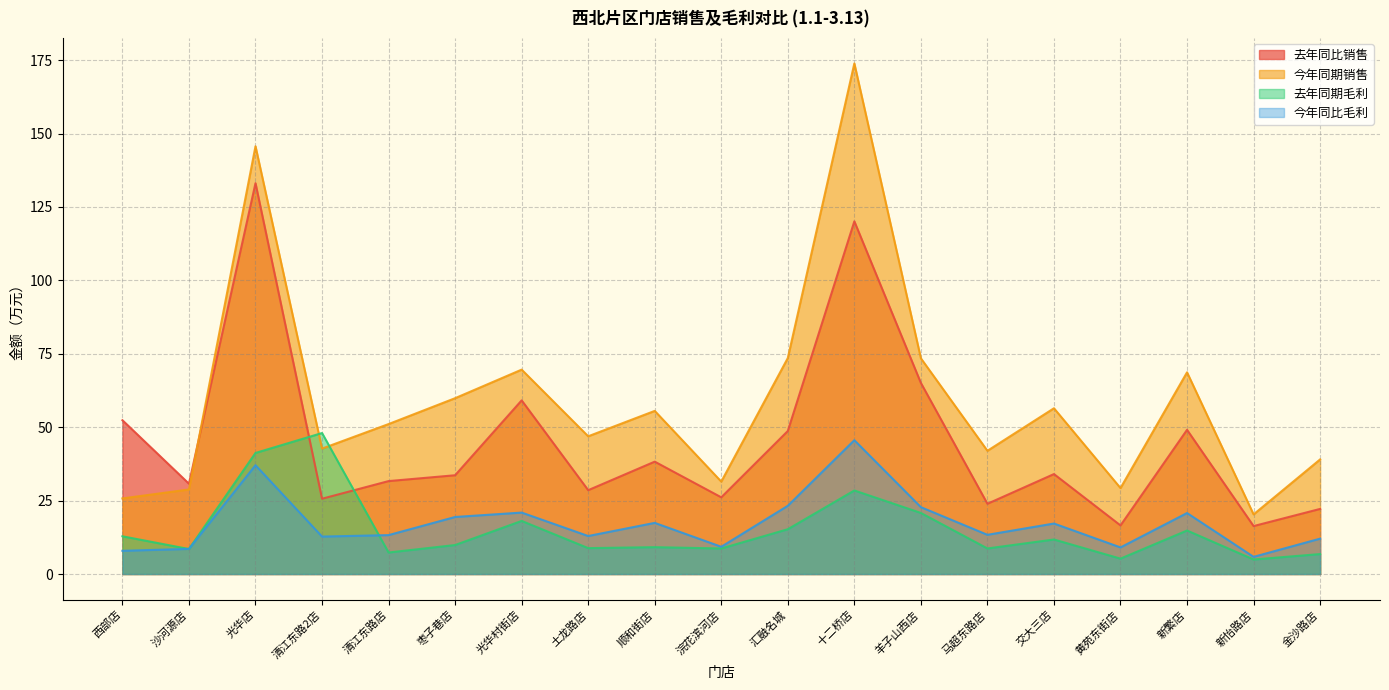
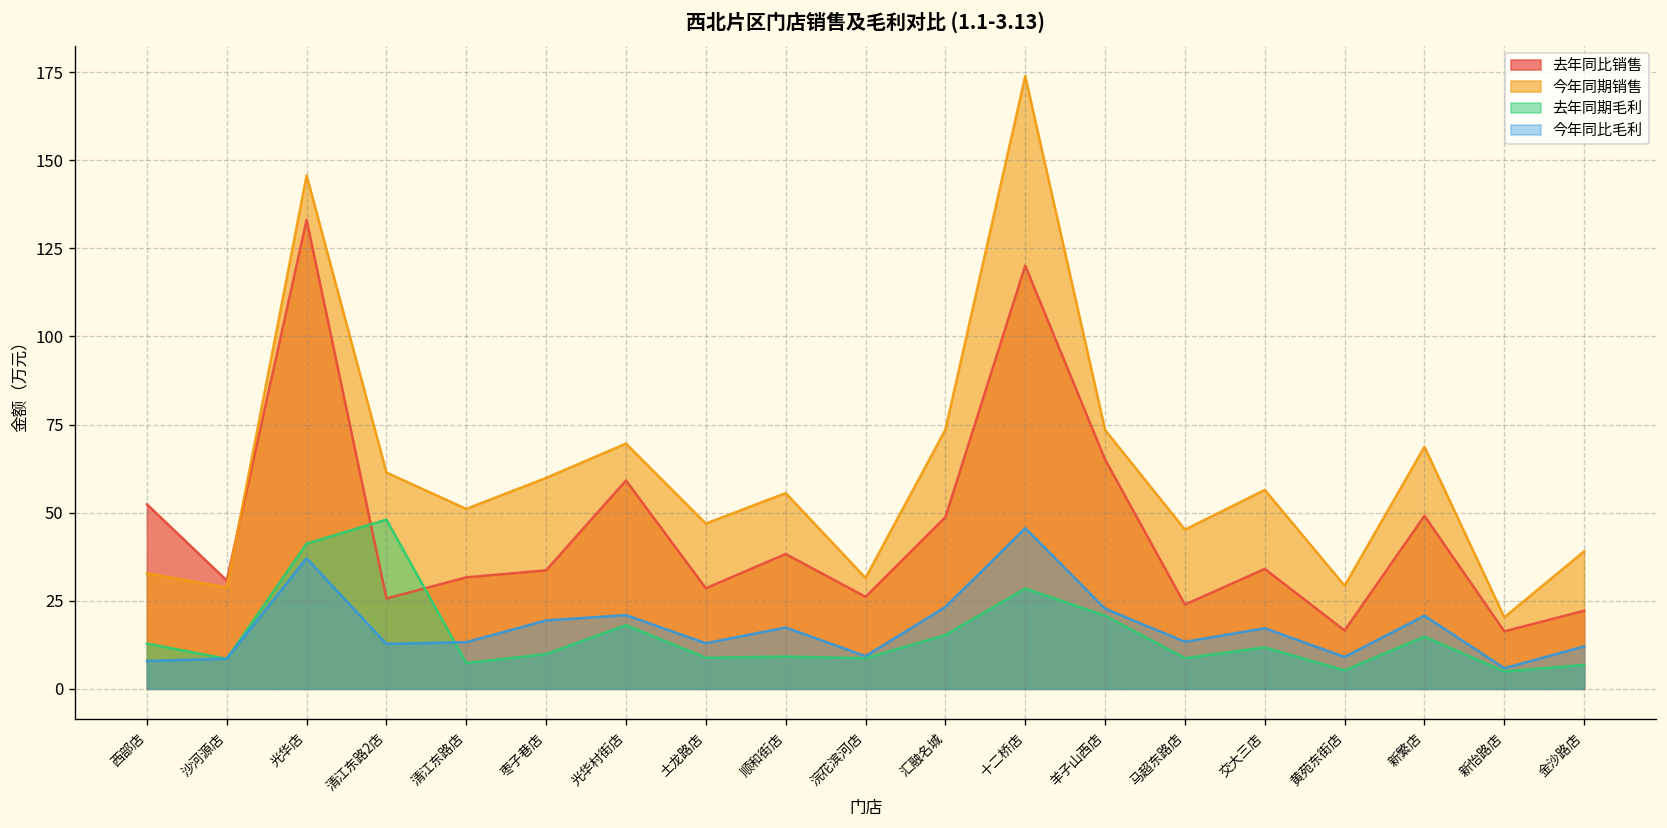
今年同期销售, 西部店: 26 -> 33
今年同期销售, 清江东路2店: 43 -> 61
今年同期销售, 马超东路店: 42 -> 45
